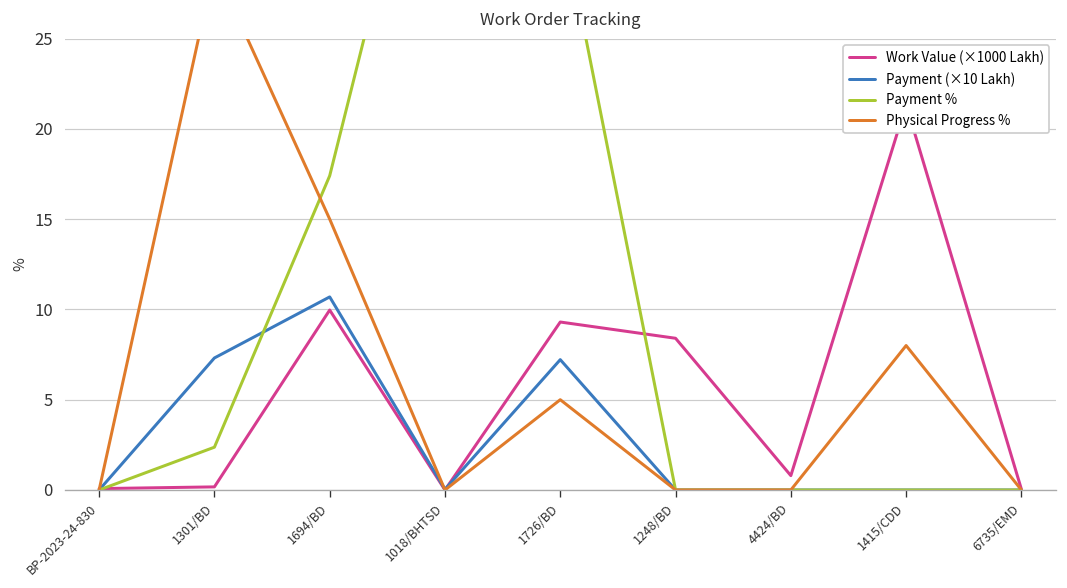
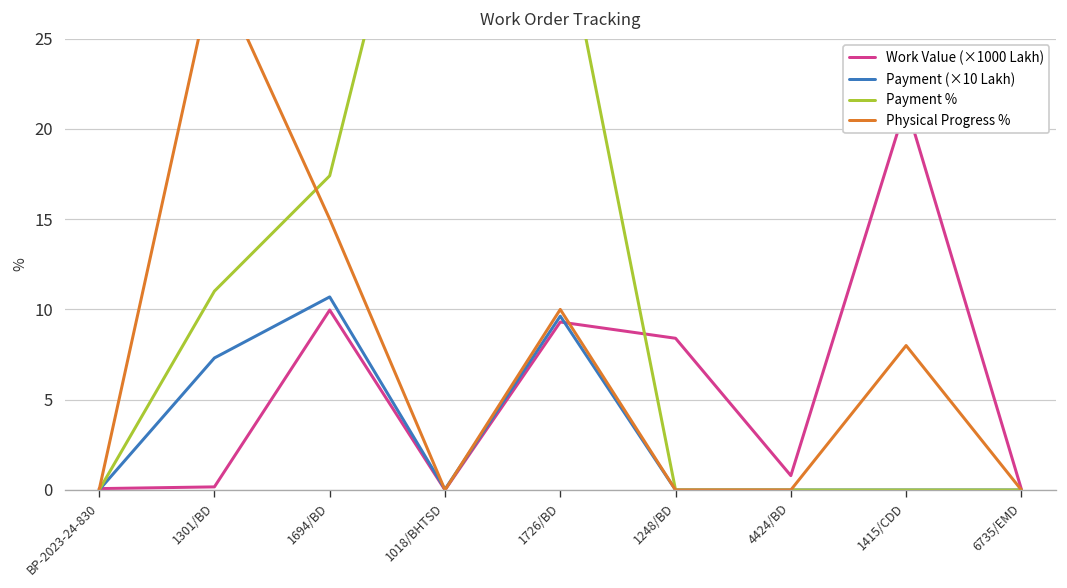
Payment %, 1301/BD: 2.4 -> 11.0
Payment (×10 Lakh), 1726/BD: 7.2 -> 9.6
Physical Progress %, 1726/BD: 5 -> 10
